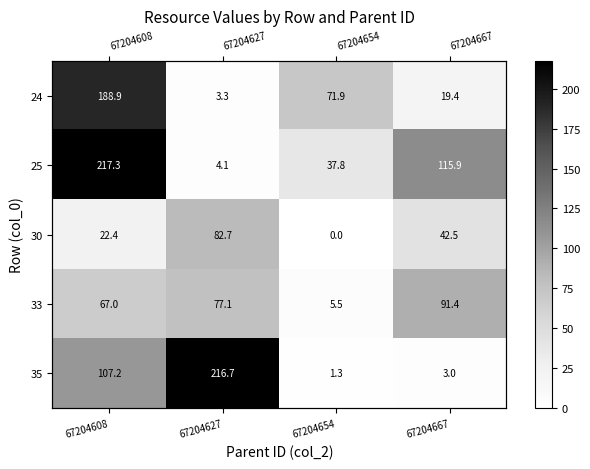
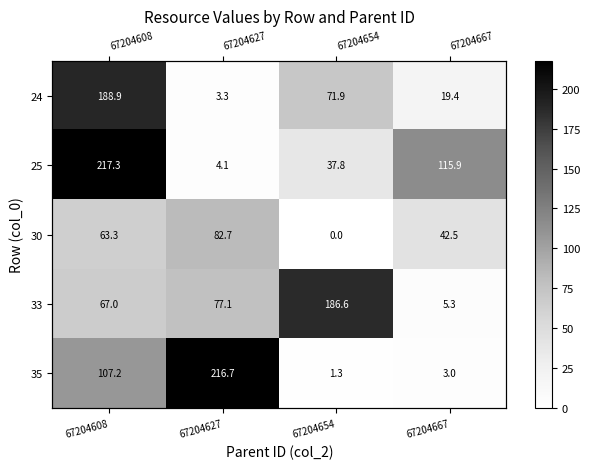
30, 67204608: 22.4 -> 63.3
33, 67204654: 5.5 -> 186.6
33, 67204667: 91.4 -> 5.3
